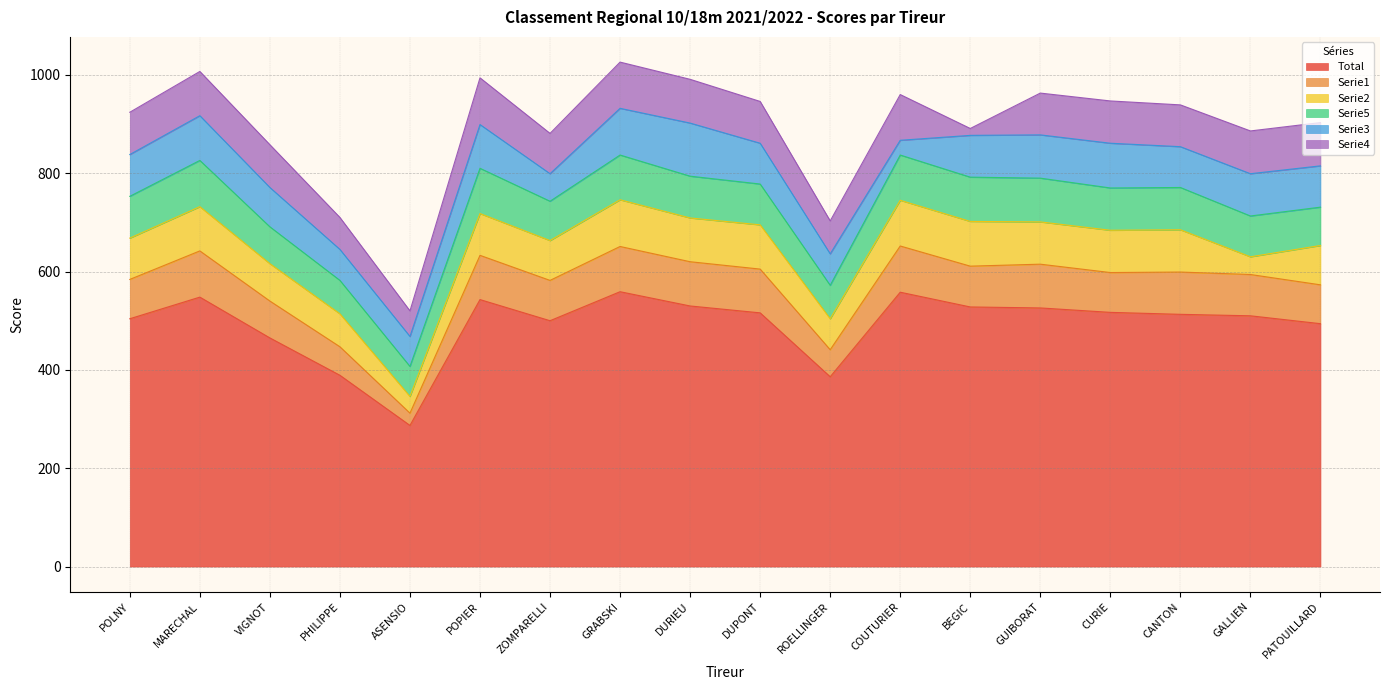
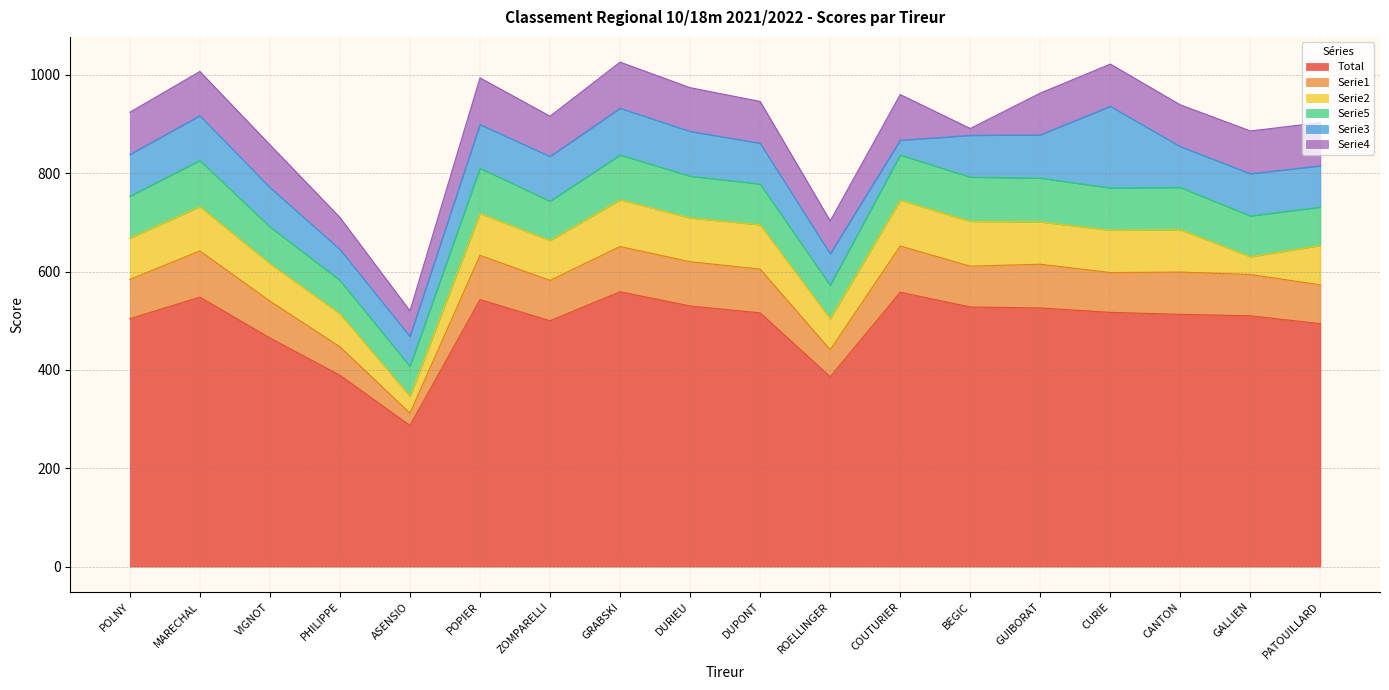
Serie3, ZOMPARELLI: 60 -> 90
Serie3, DURIEU: 110 -> 90
Serie3, CURIE: 90 -> 170
